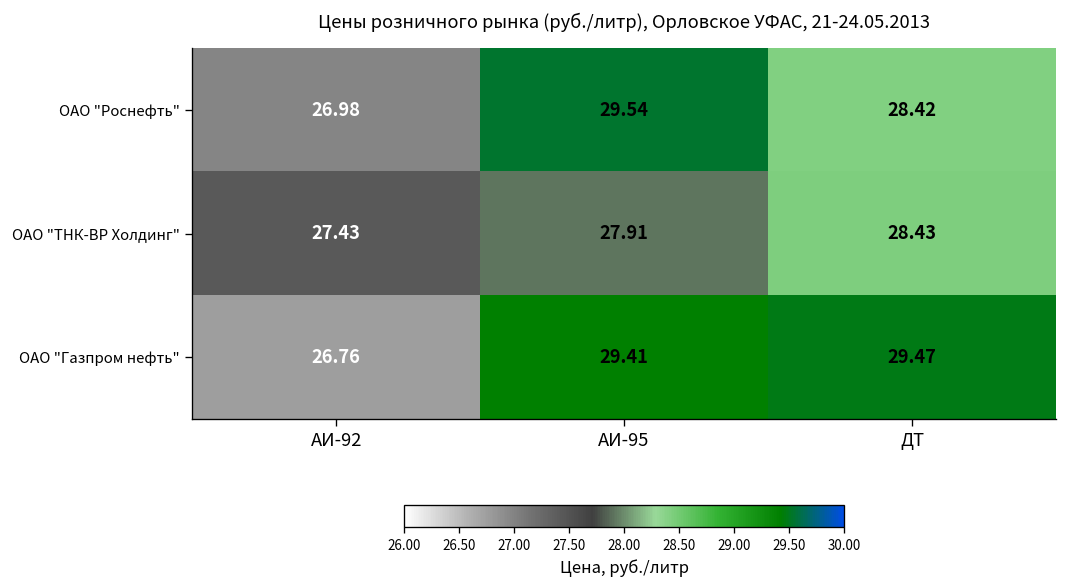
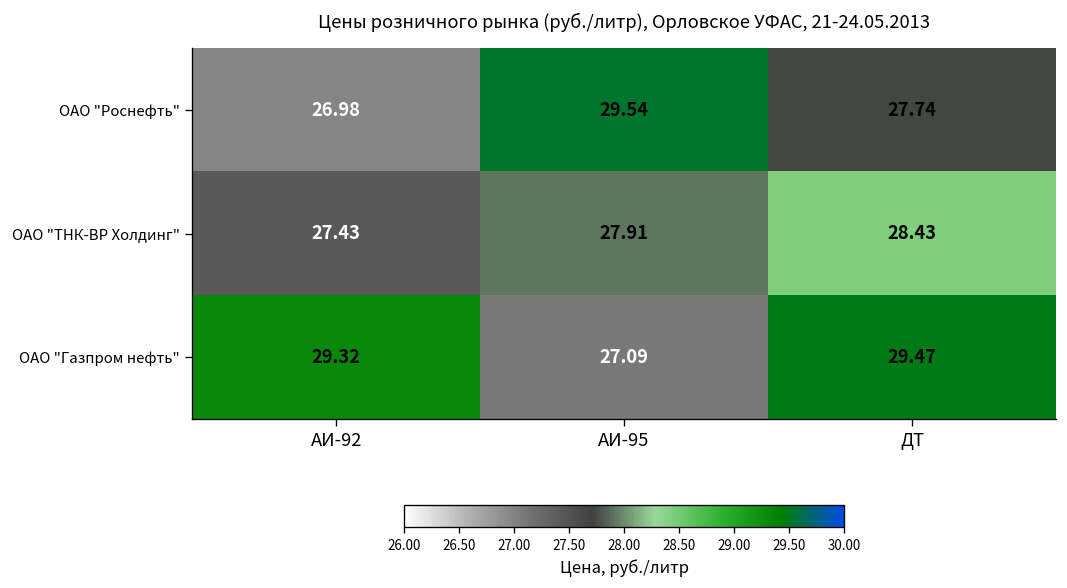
ОАО "Роснефть", ДТ: 28.42 -> 27.74
ОАО "Газпром нефть", АИ-92: 26.76 -> 29.32
ОАО "Газпром нефть", АИ-95: 29.41 -> 27.09
